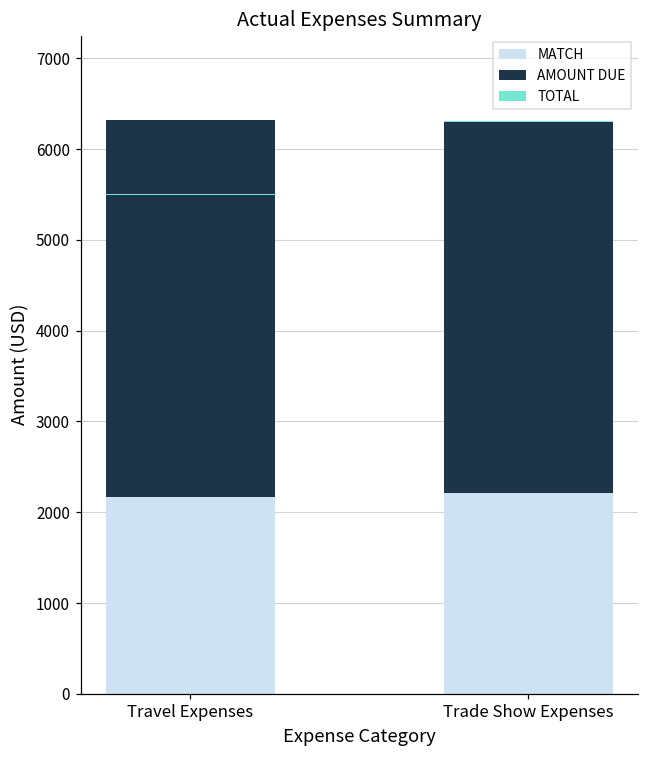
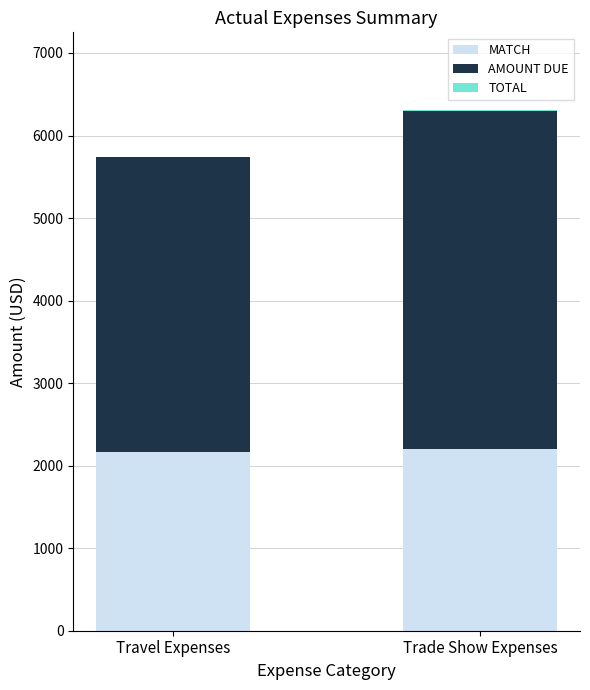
AMOUNT DUE, Travel Expenses: 4200 -> 3600
